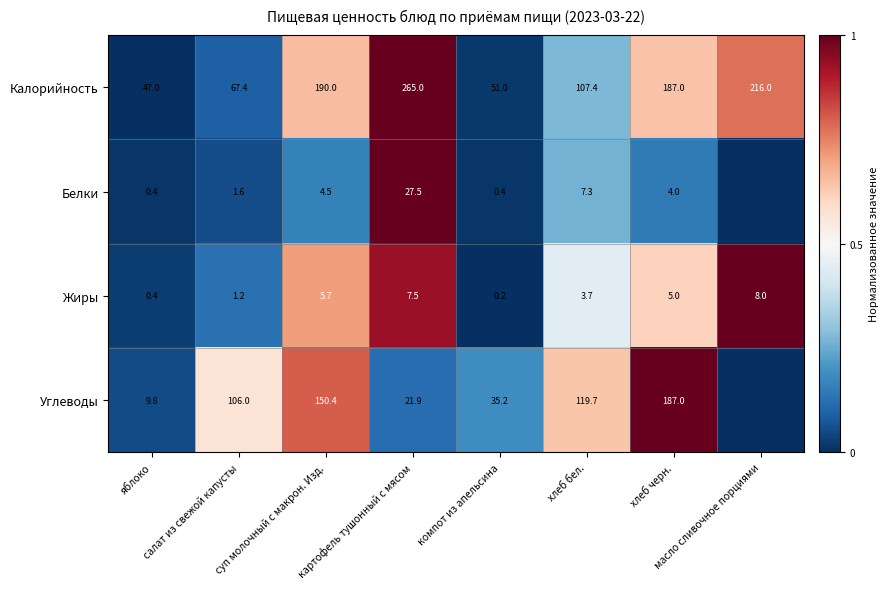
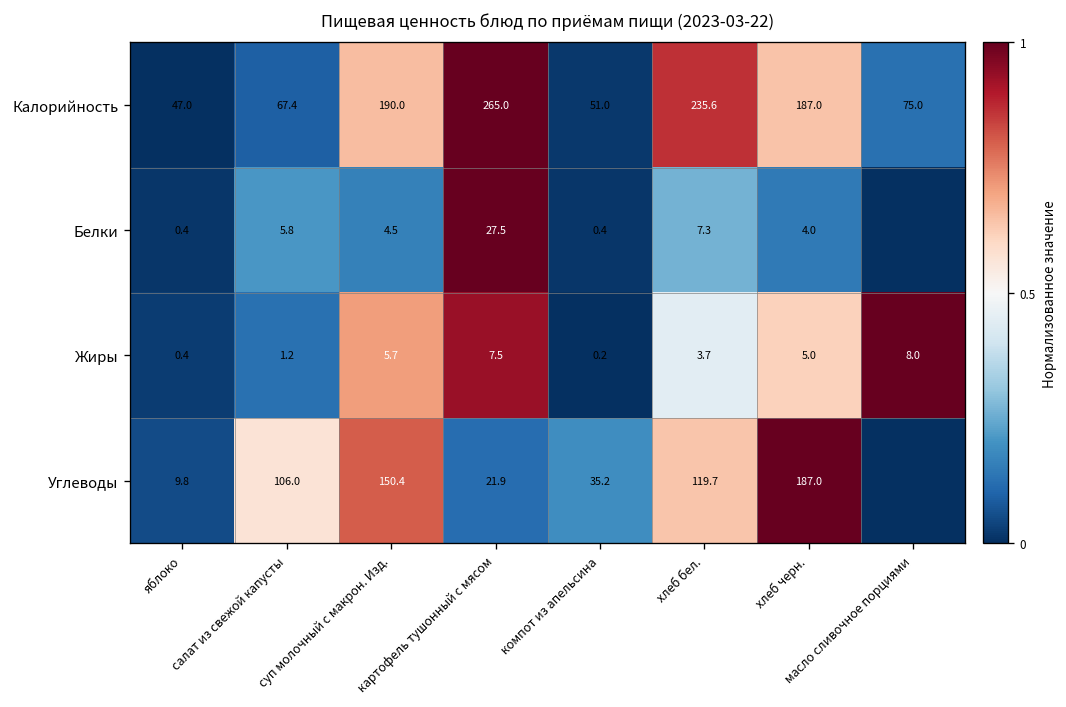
Калорийность, хлеб бел.: 107.4 -> 235.6
Калорийность, масло сливочное порциями: 216.0 -> 75.0
Белки, салат из свежой капусты: 1.6 -> 5.8
